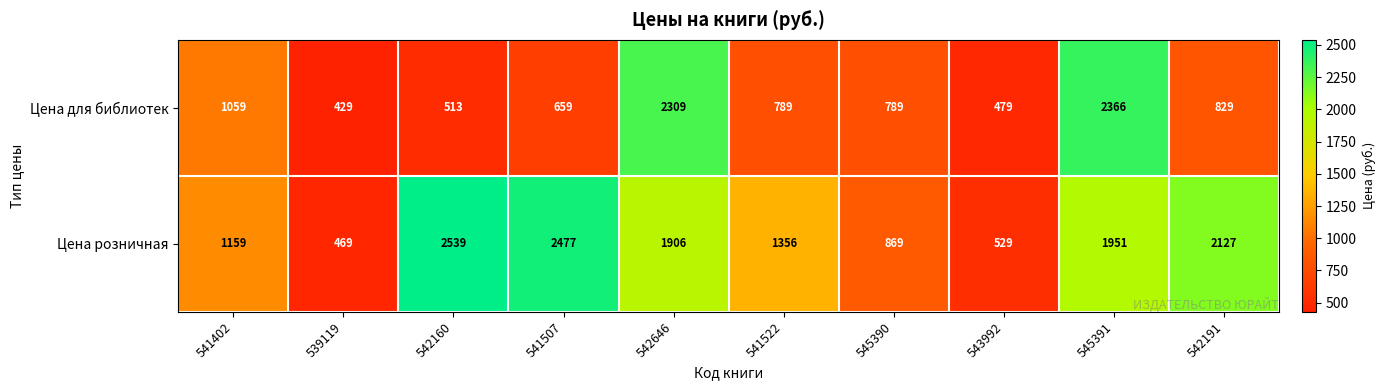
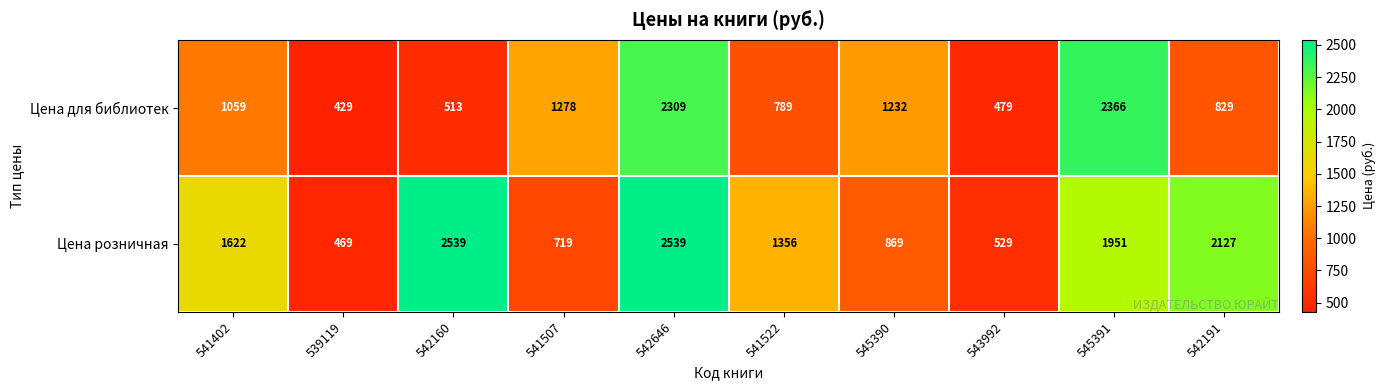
Цена для библиотек, 541507: 659 -> 1278
Цена для библиотек, 545390: 789 -> 1232
Цена розничная, 541402: 1159 -> 1622
Цена розничная, 541507: 2477 -> 719
Цена розничная, 542646: 1906 -> 2539
